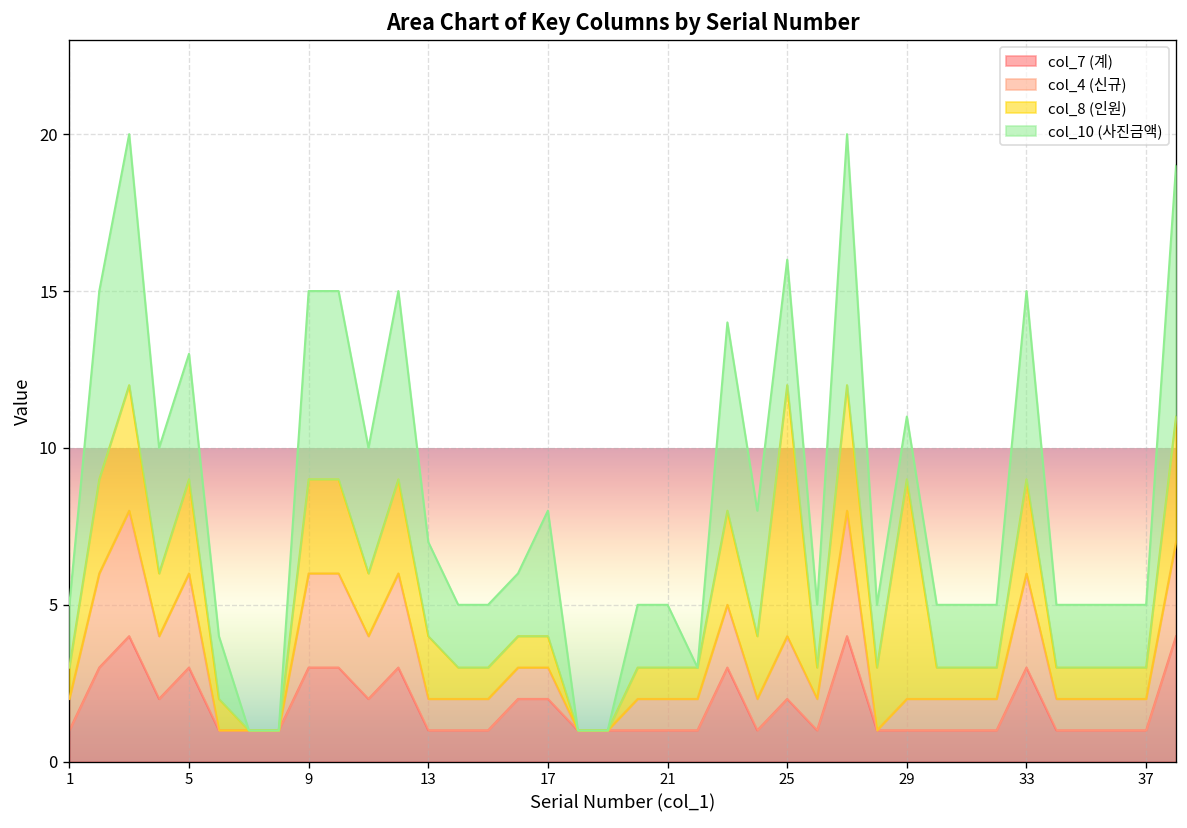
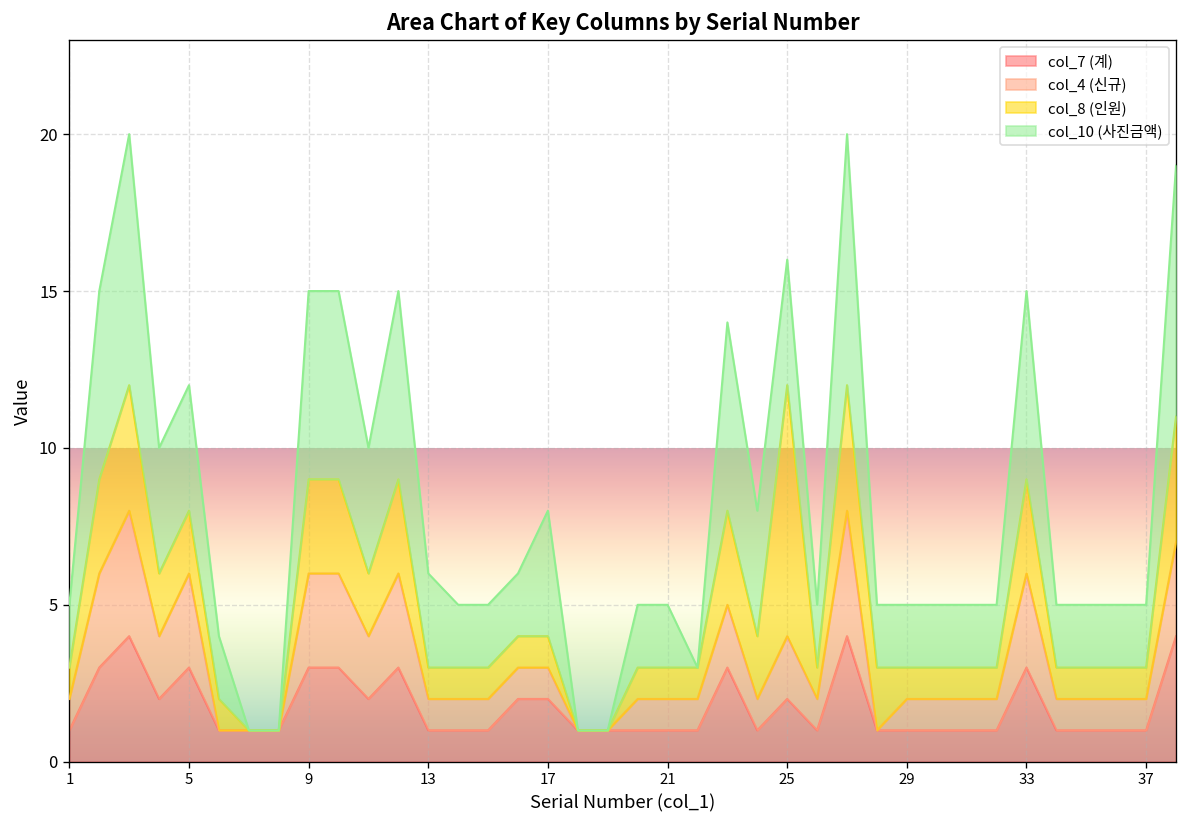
col_8 (인원), 5: 3 -> 2
col_8 (인원), 13: 2 -> 1
col_8 (인원), 29: 7 -> 1
